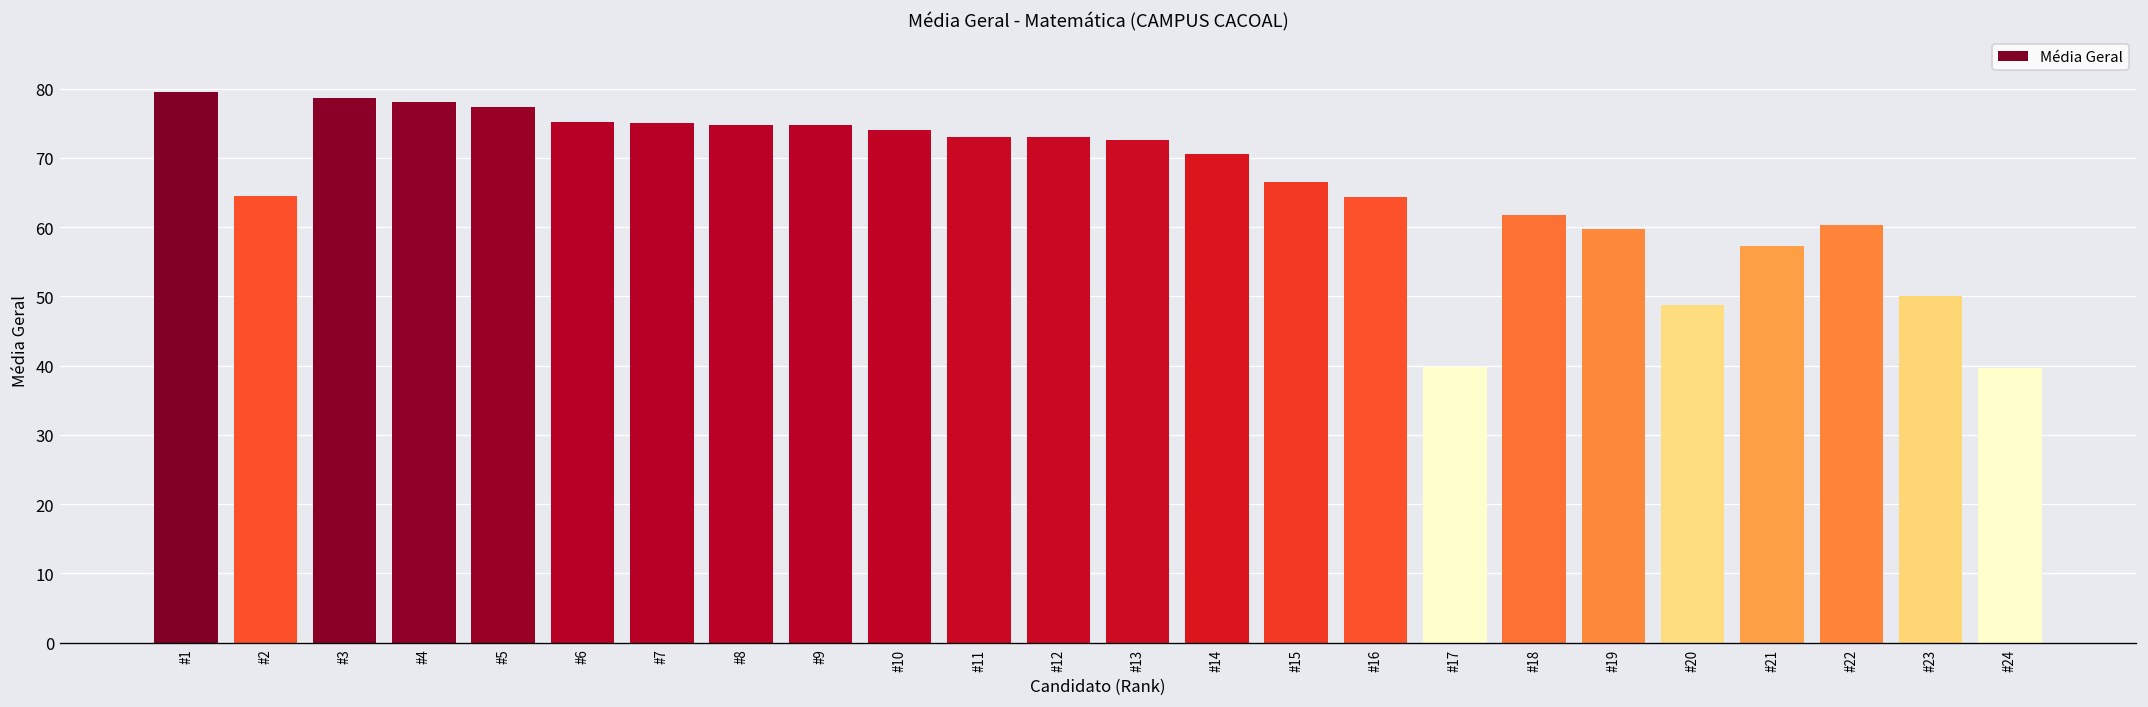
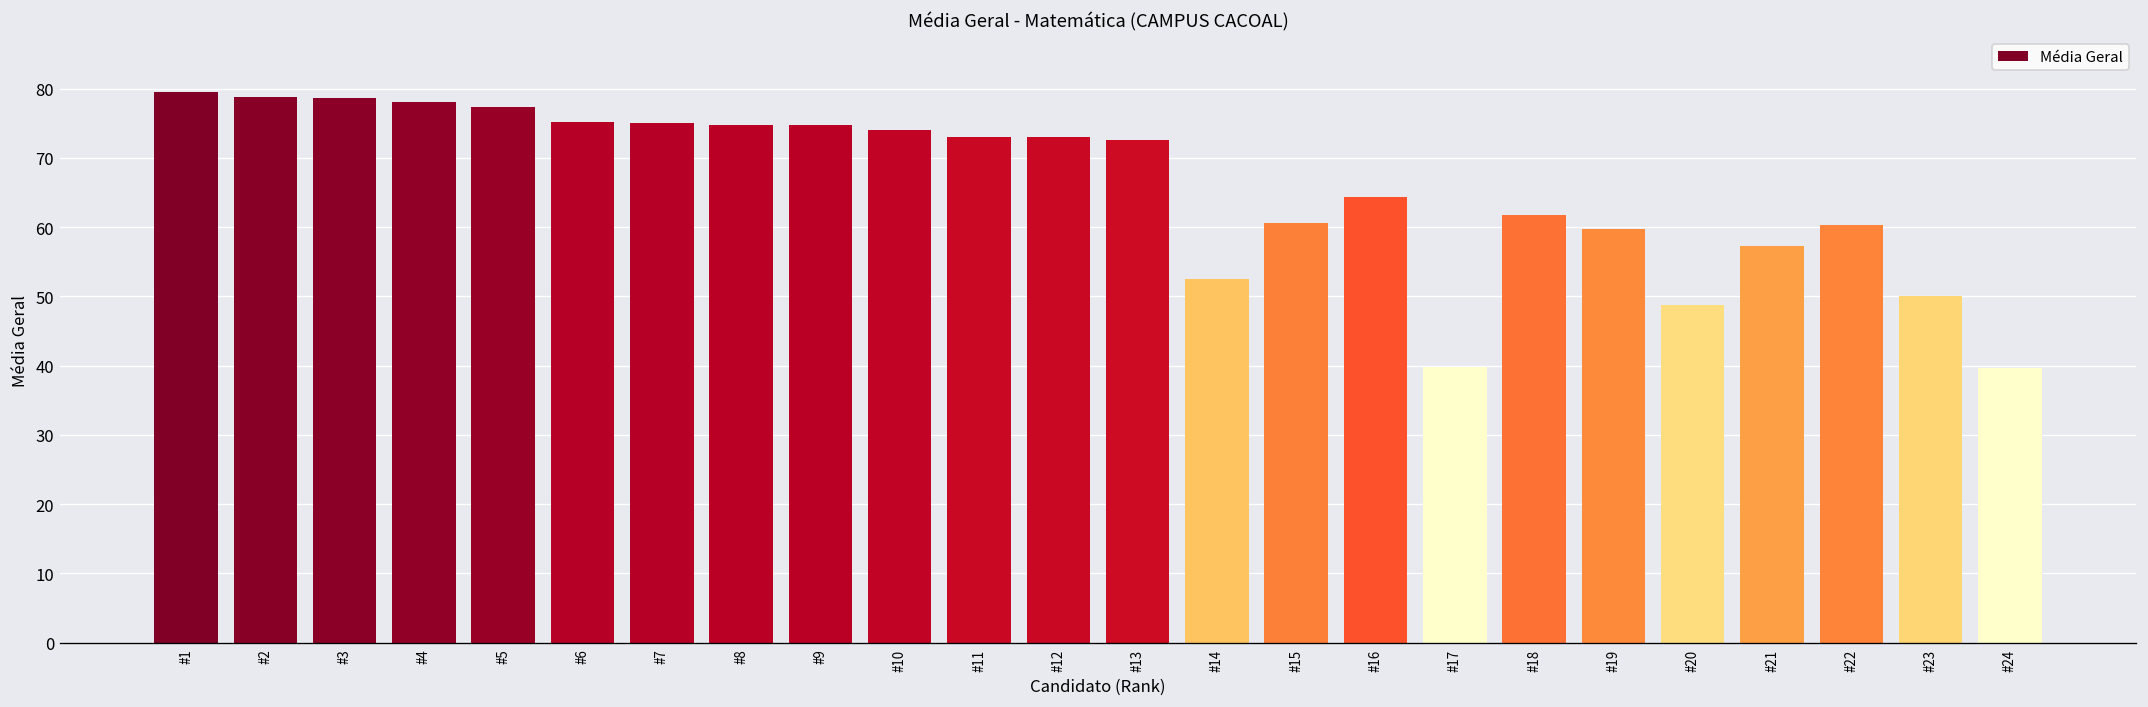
#2: 64 -> 79
#14: 71 -> 52
#15: 67 -> 61
